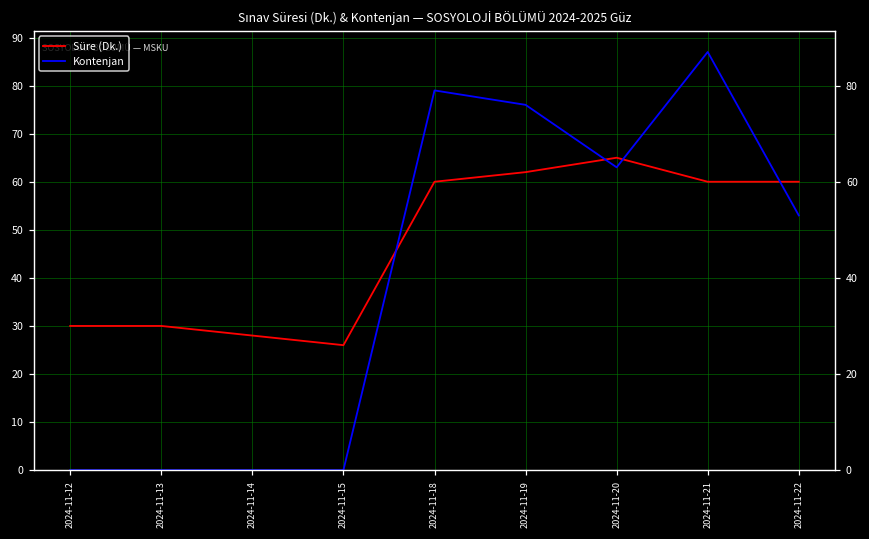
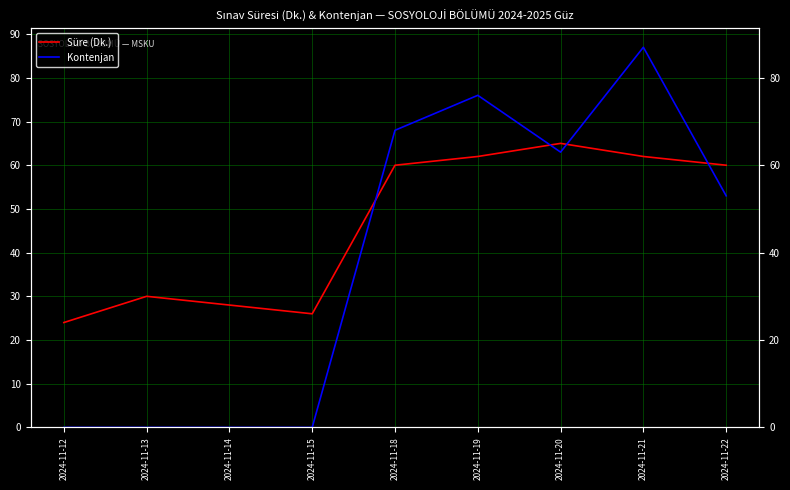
Süre (Dk.), 2024-11-12: 30 -> 24
Kontenjan, 2024-11-18: 79 -> 68
Süre (Dk.), 2024-11-21: 60 -> 62
